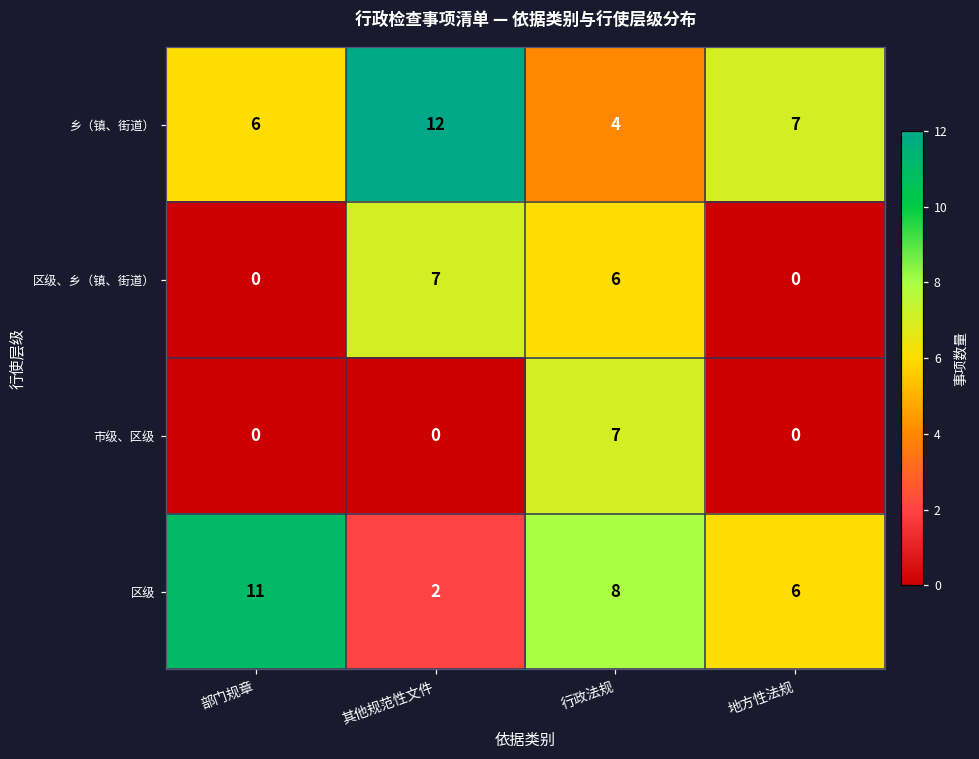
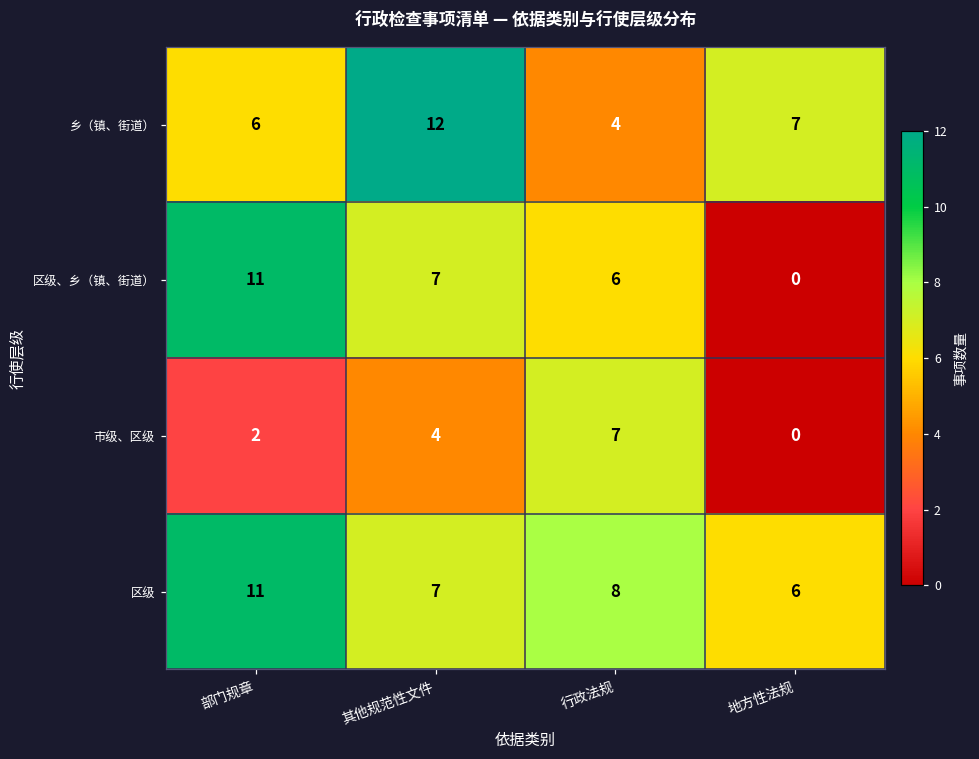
区级、乡（镇、街道）, 部门规章: 0 -> 11
市级、区级, 部门规章: 0 -> 2
市级、区级, 其他规范性文件: 0 -> 4
区级, 其他规范性文件: 2 -> 7
